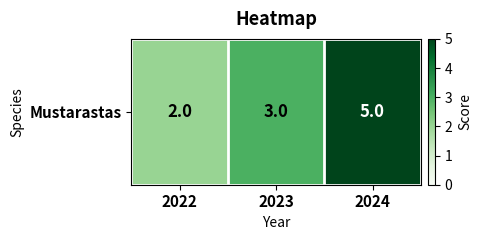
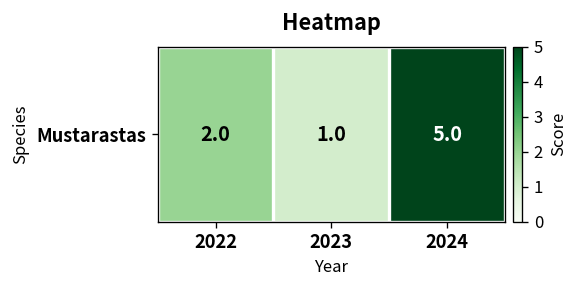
Mustarastas, 2023: 3.0 -> 1.0
